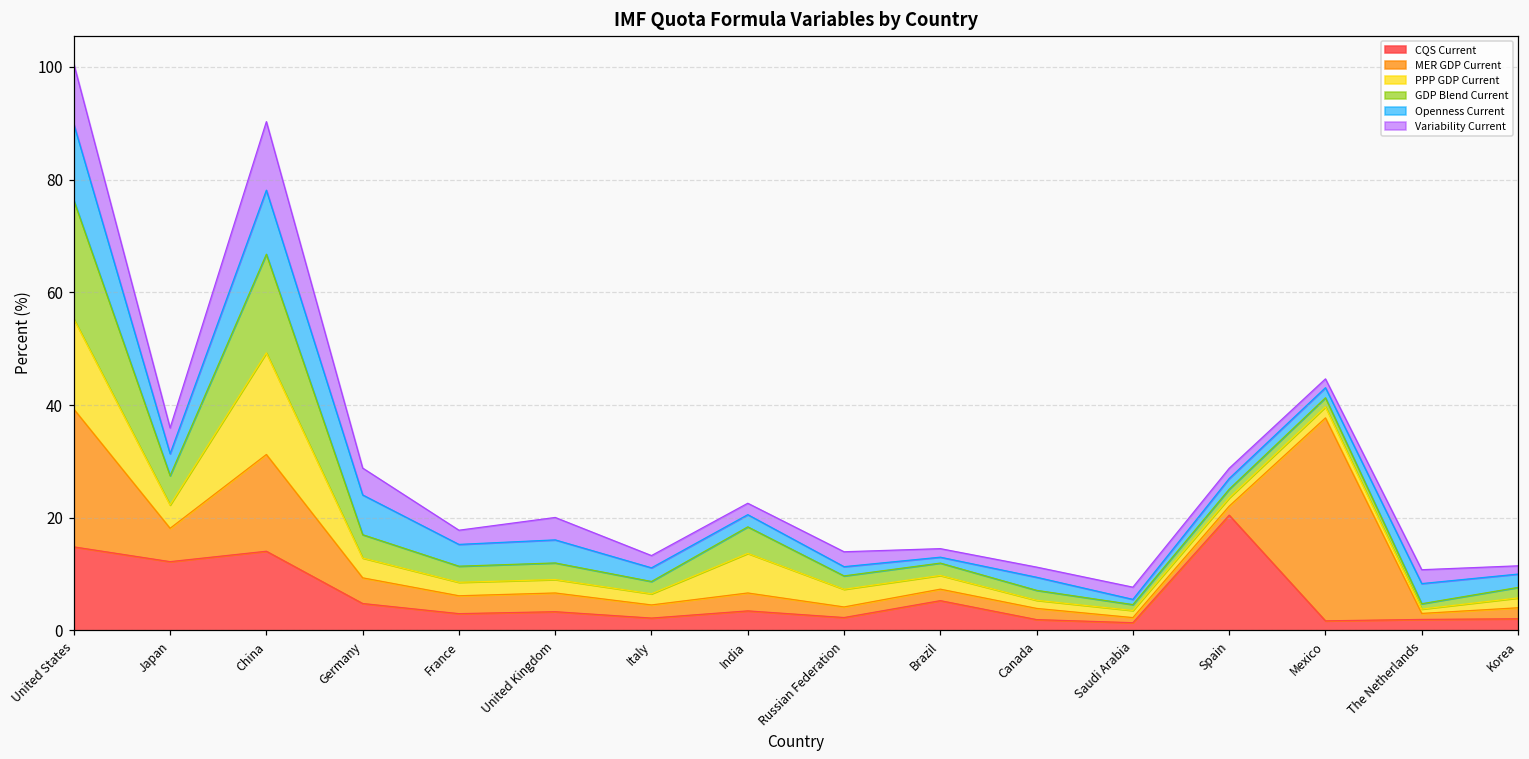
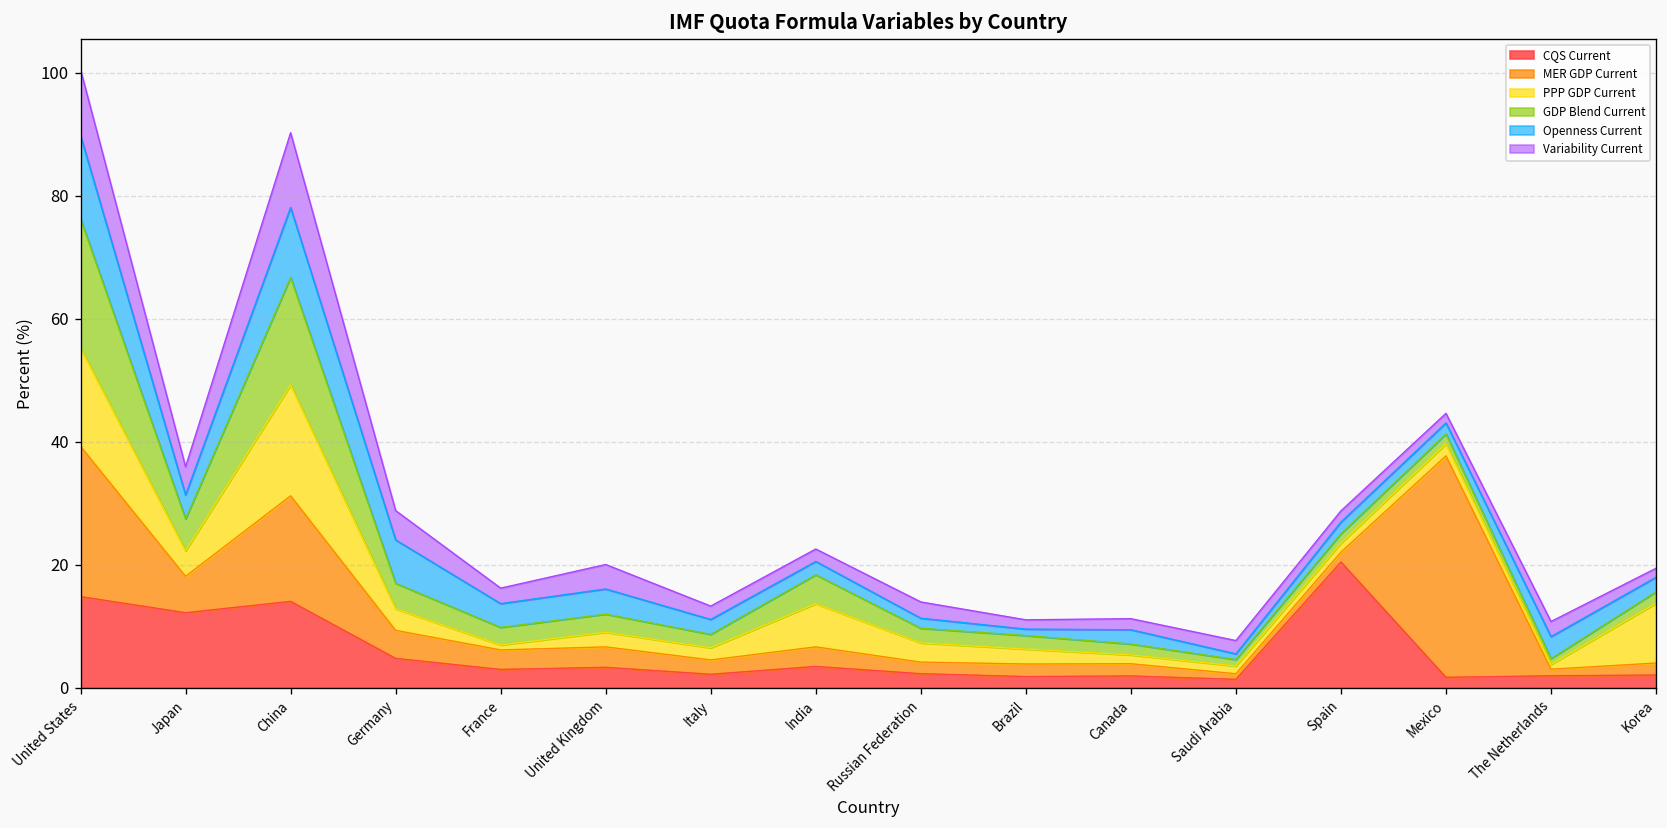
PPP GDP Current, France: 2 -> 1
CQS Current, Brazil: 5 -> 2
PPP GDP Current, Korea: 2 -> 10
